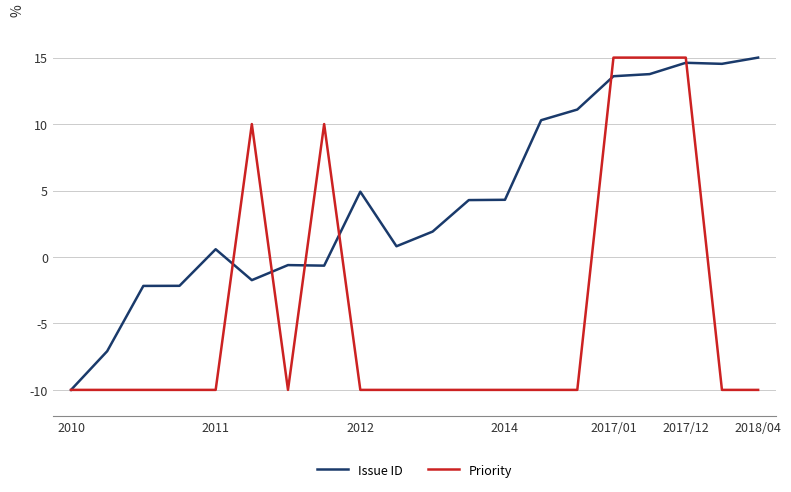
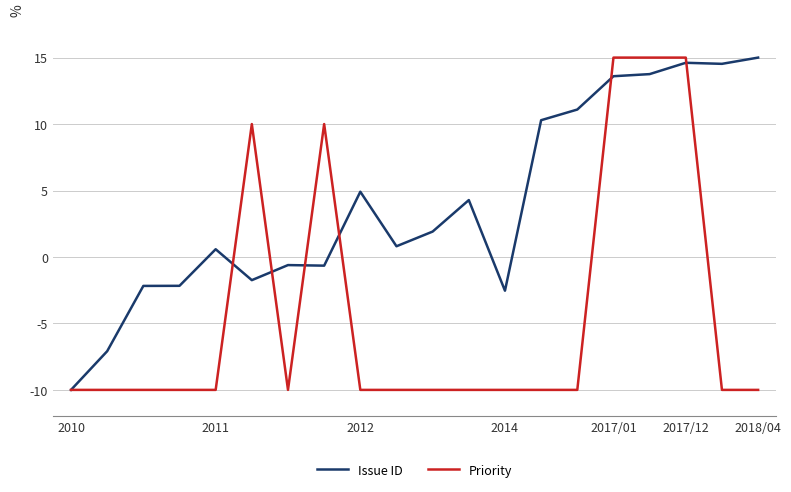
Issue ID, 2014: 4.3 -> -2.5
